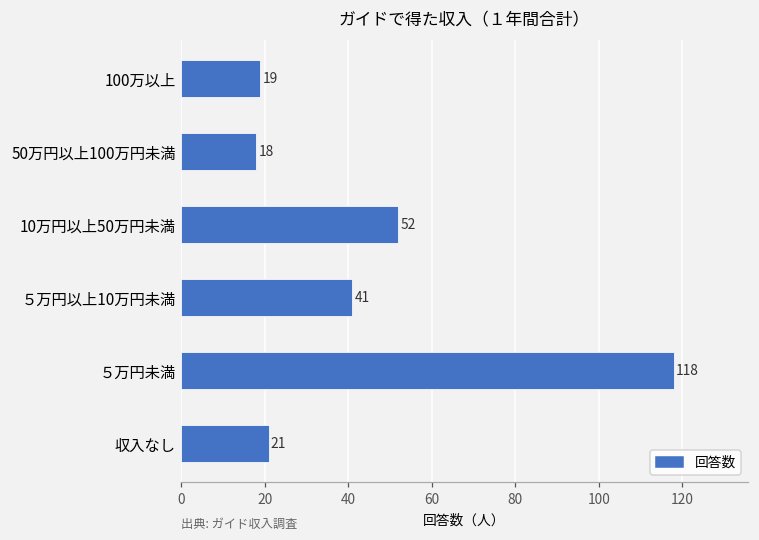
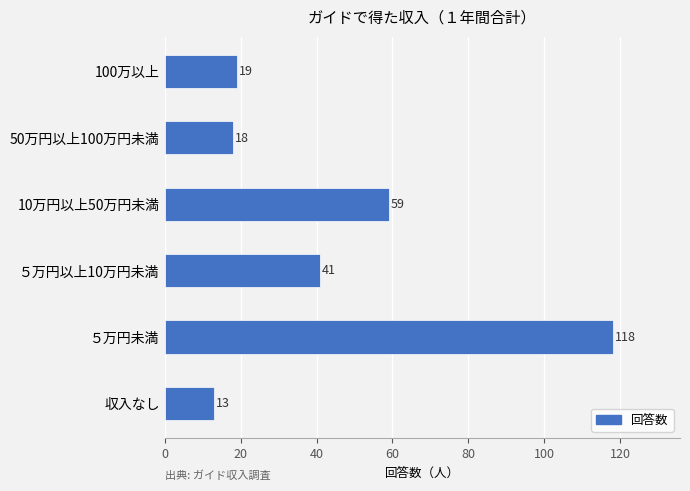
10万円以上50万円未満: 52 -> 59
収入なし: 21 -> 13
